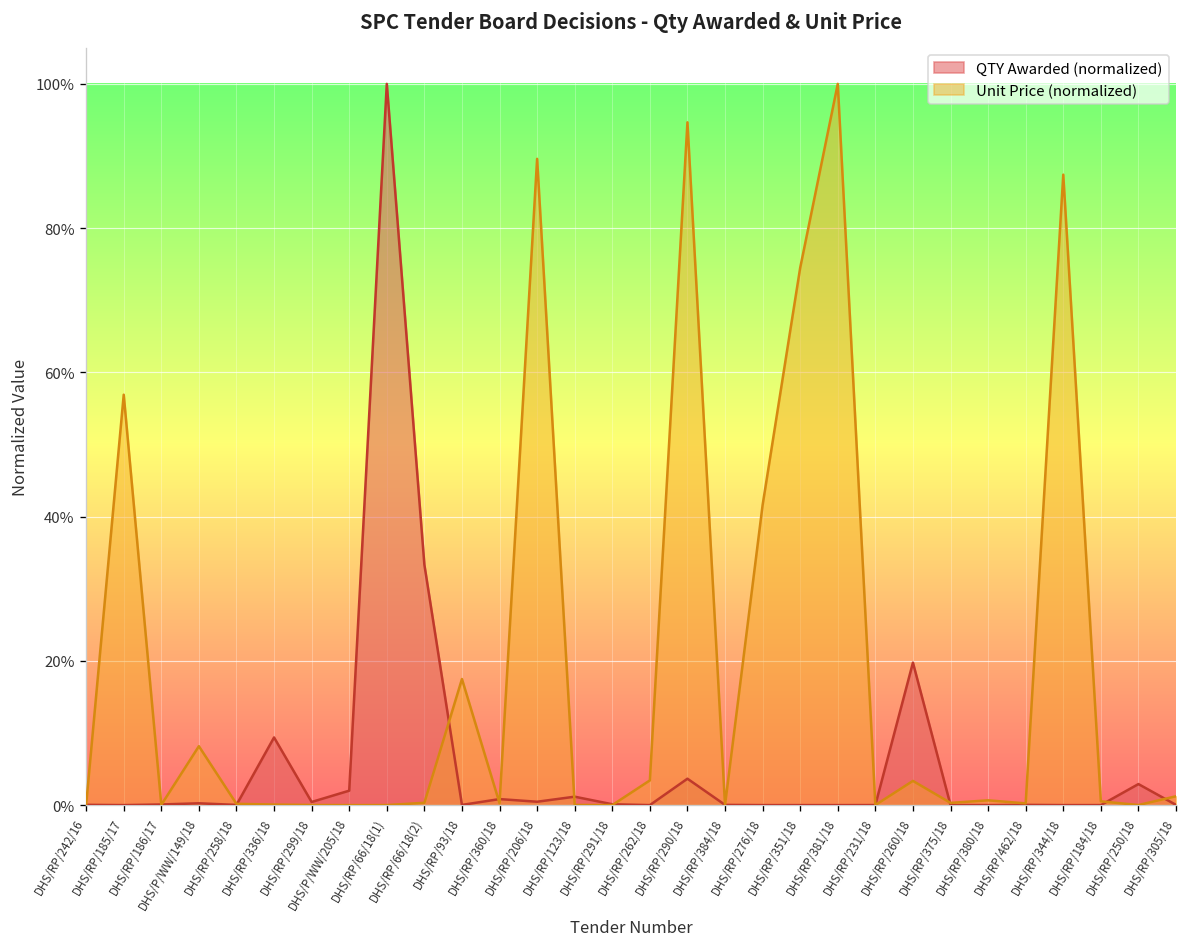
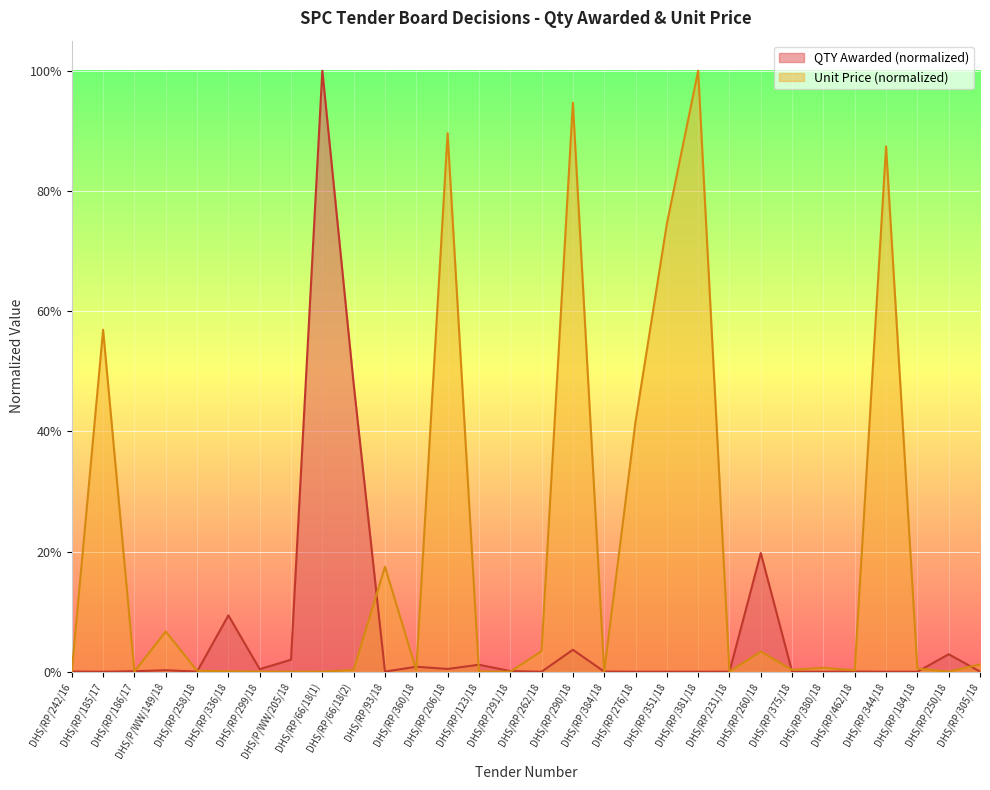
Unit Price (normalized), DHS/P/WW/149/18: 8% -> 7%
QTY Awarded (normalized), DHS/RP/66/18(2): 33% -> 48%
